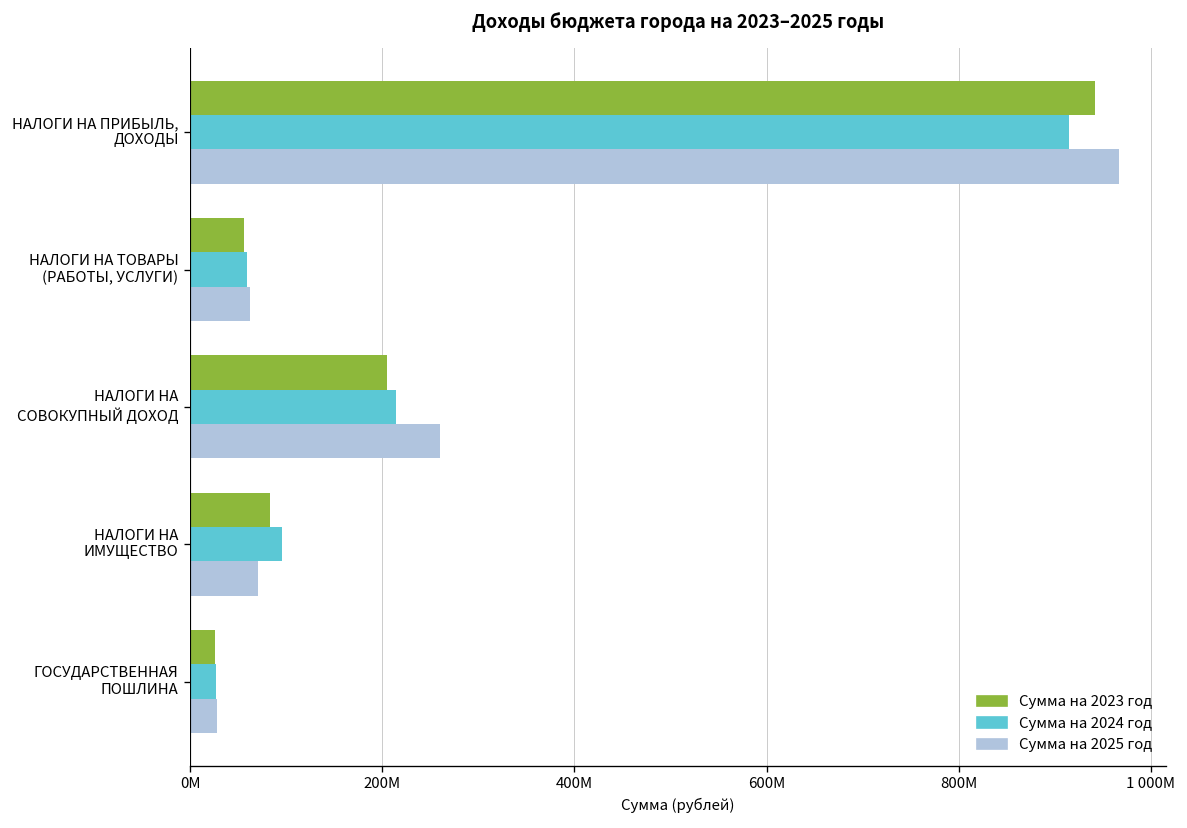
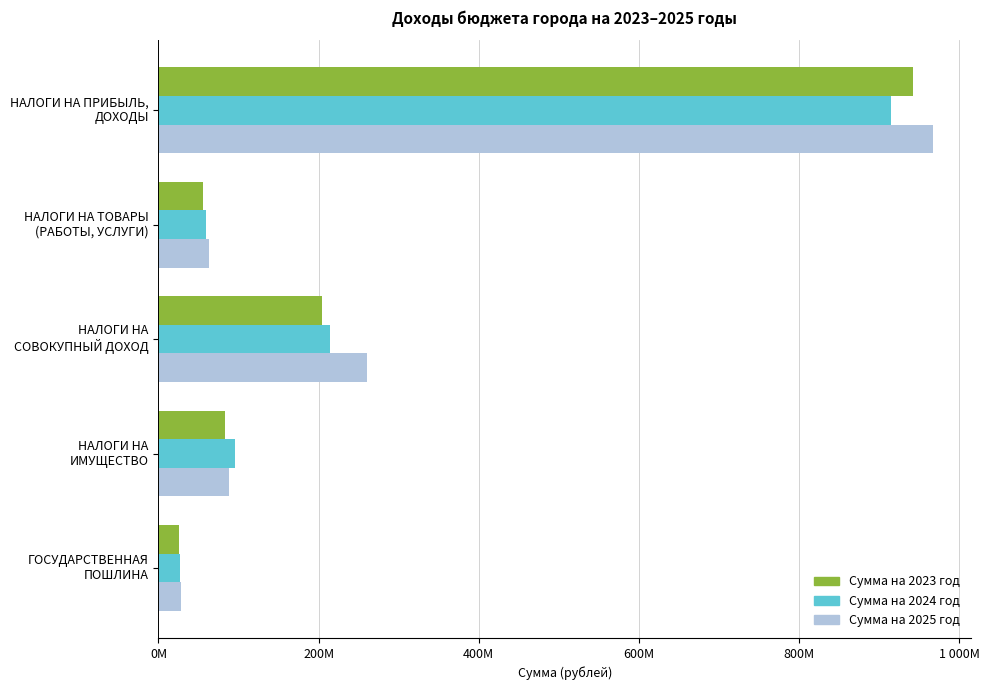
Сумма на 2025 год, НАЛОГИ НА ИМУЩЕСТВО: 70000000 -> 90000000
